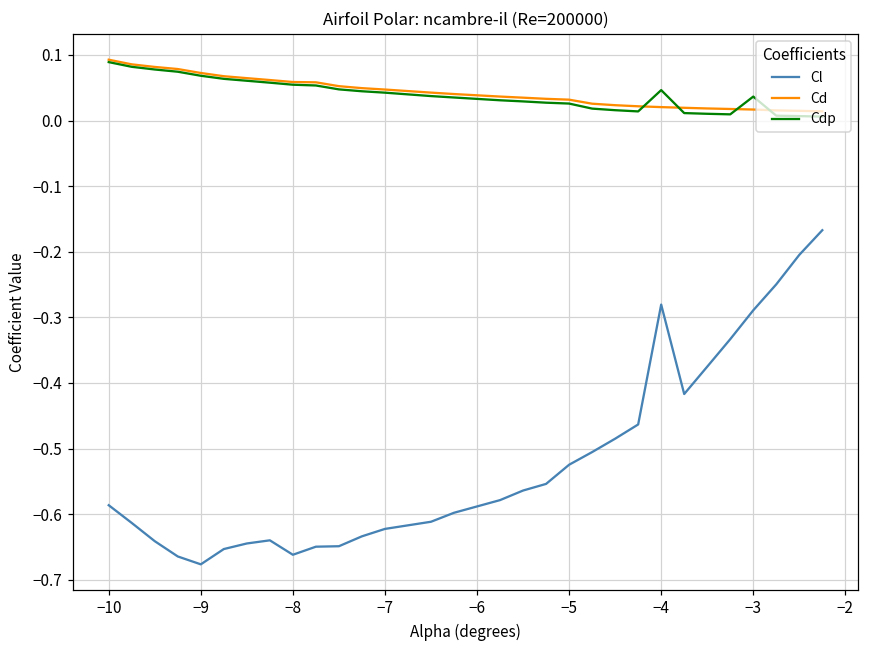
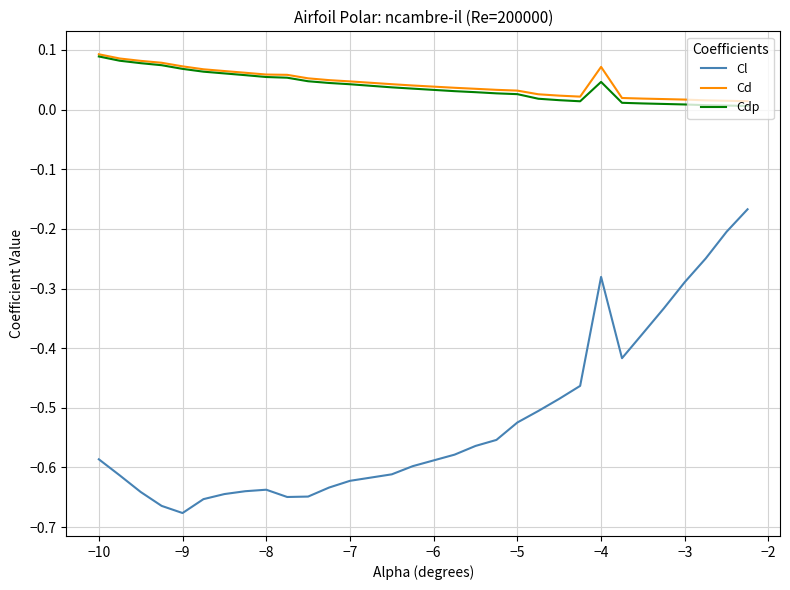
Cl, −8: -0.66 -> -0.64
Cd, −4: 0.02 -> 0.07
Cdp, −3: 0.04 -> 0.01
